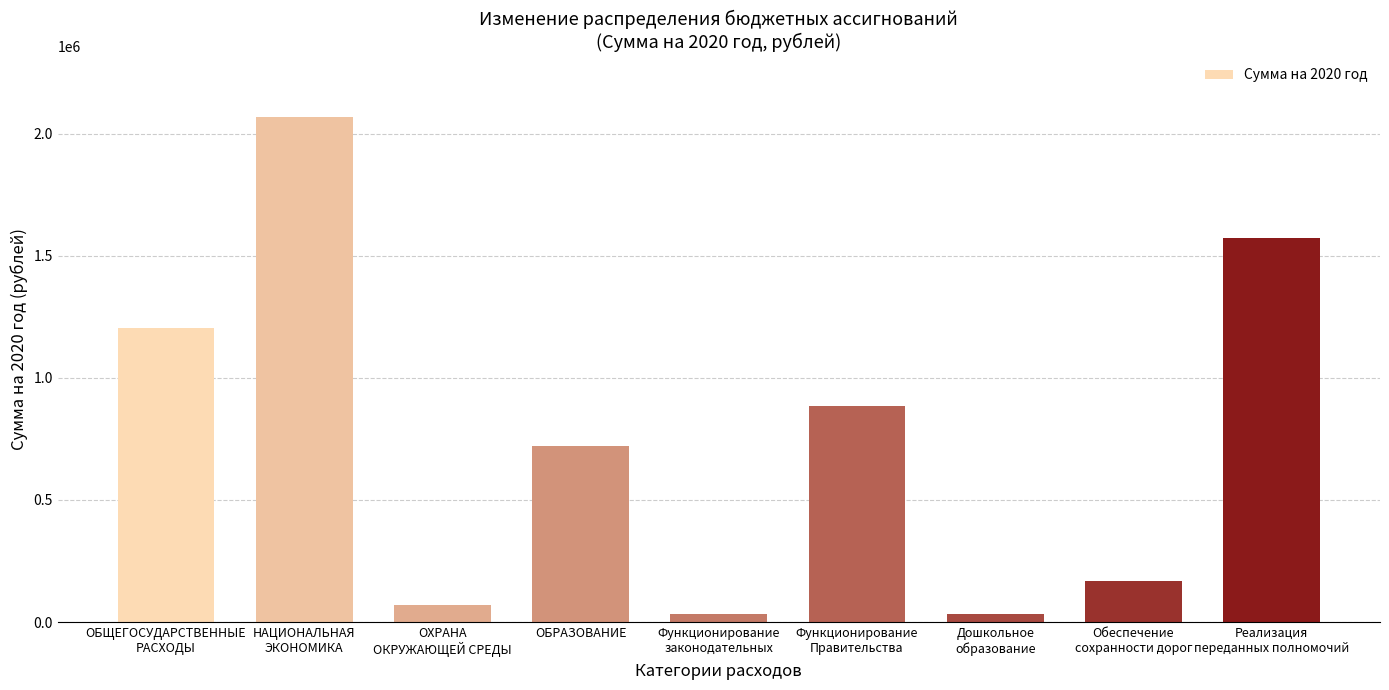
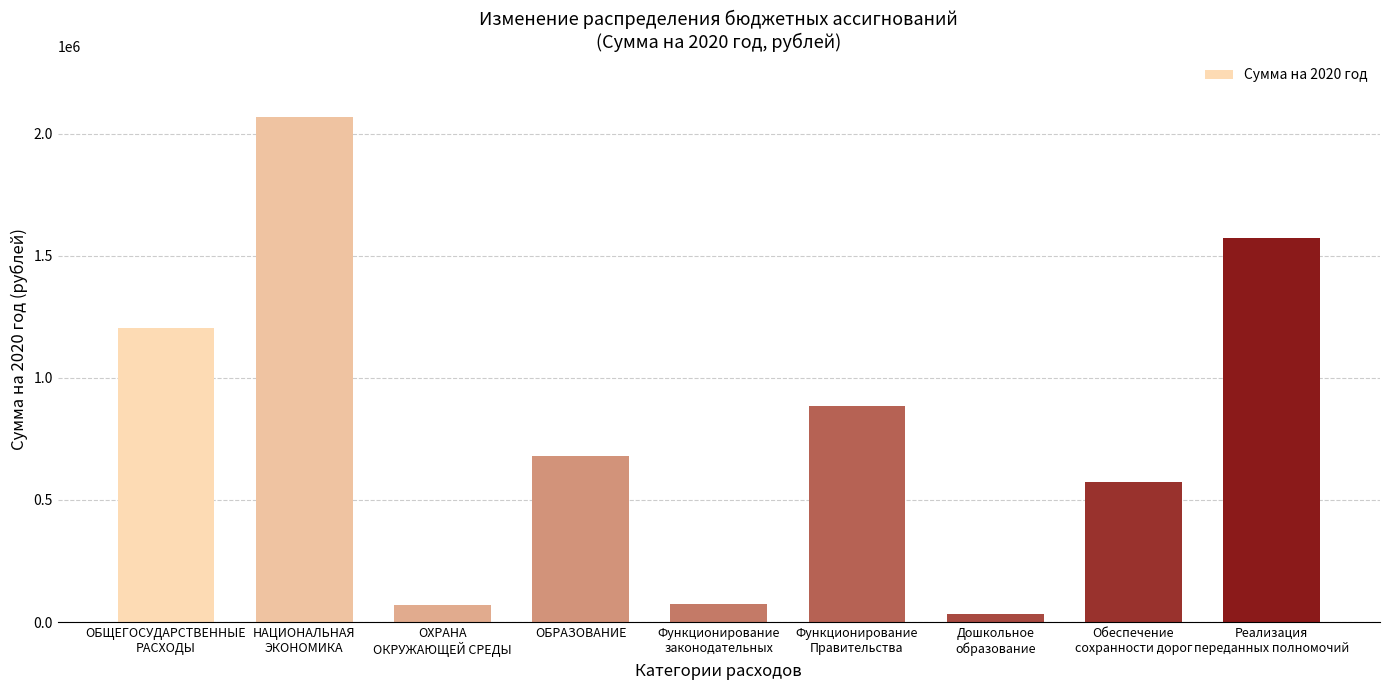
ОБРАЗОВАНИЕ: 720000 -> 680000
Функционирование законодательных: 30000 -> 70000
Обеспечение сохранности дорог: 170000 -> 570000
